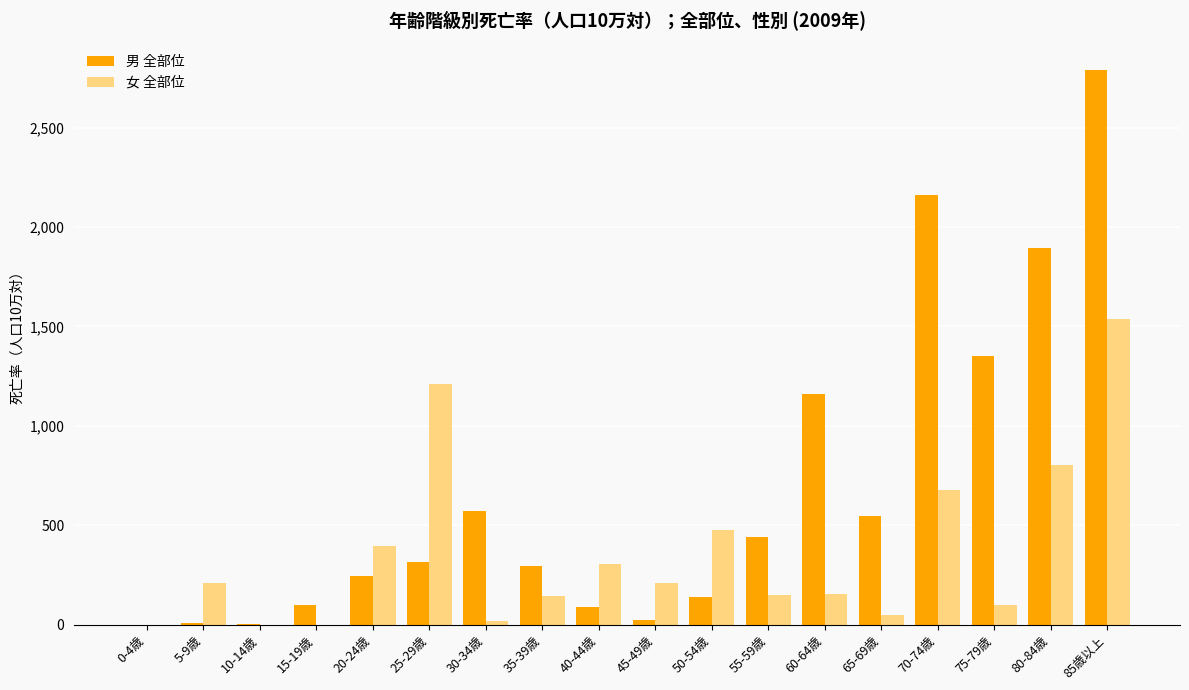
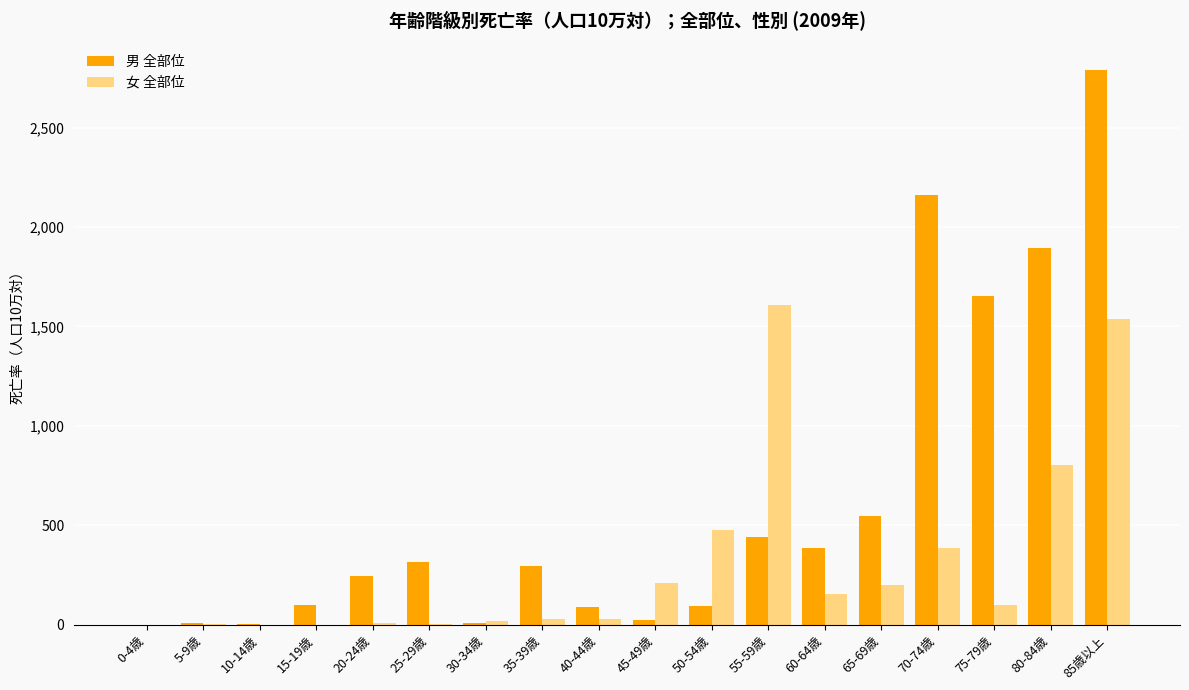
女 全部位, 5-9歳: 210 -> 0
女 全部位, 20-24歳: 400 -> 10
女 全部位, 25-29歳: 1,210 -> 0
男 全部位, 30-34歳: 570 -> 10
女 全部位, 35-39歳: 150 -> 30
女 全部位, 40-44歳: 300 -> 30
男 全部位, 50-54歳: 140 -> 90
女 全部位, 55-59歳: 150 -> 1,610
男 全部位, 60-64歳: 1,160 -> 380
女 全部位, 65-69歳: 50 -> 200
女 全部位, 70-74歳: 680 -> 380
男 全部位, 75-79歳: 1,350 -> 1,650
